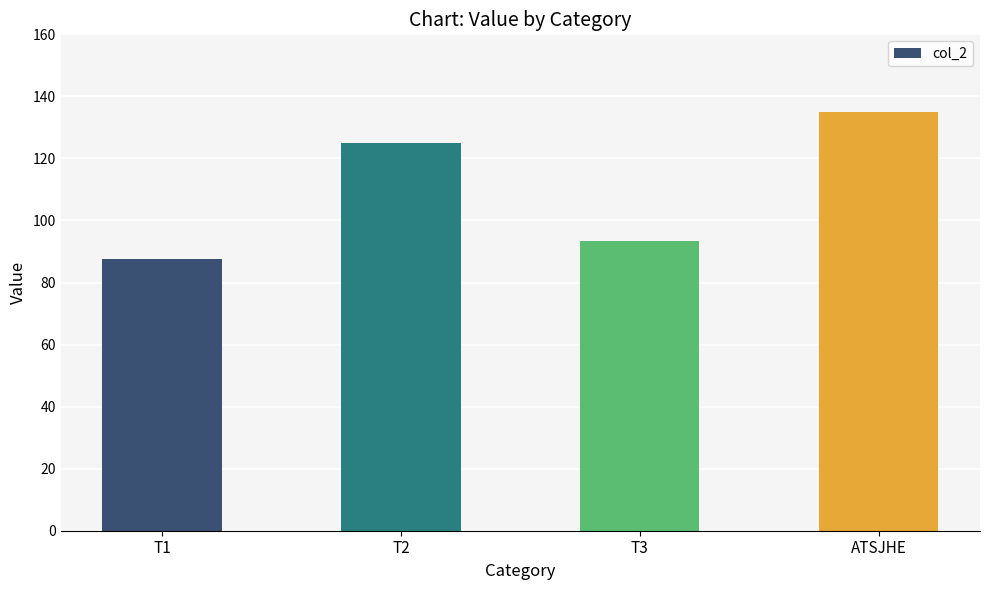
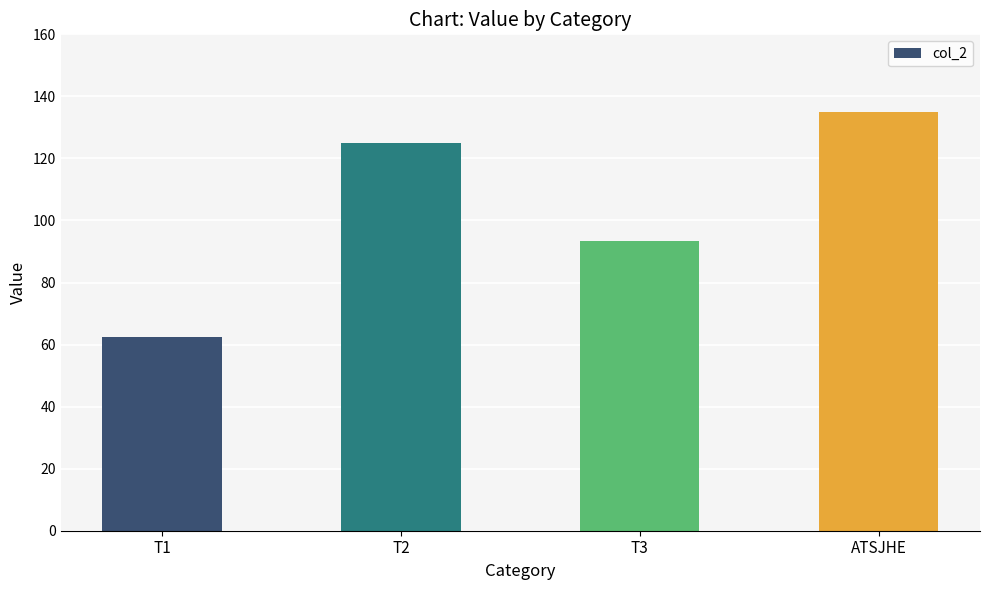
T1: 88 -> 62
